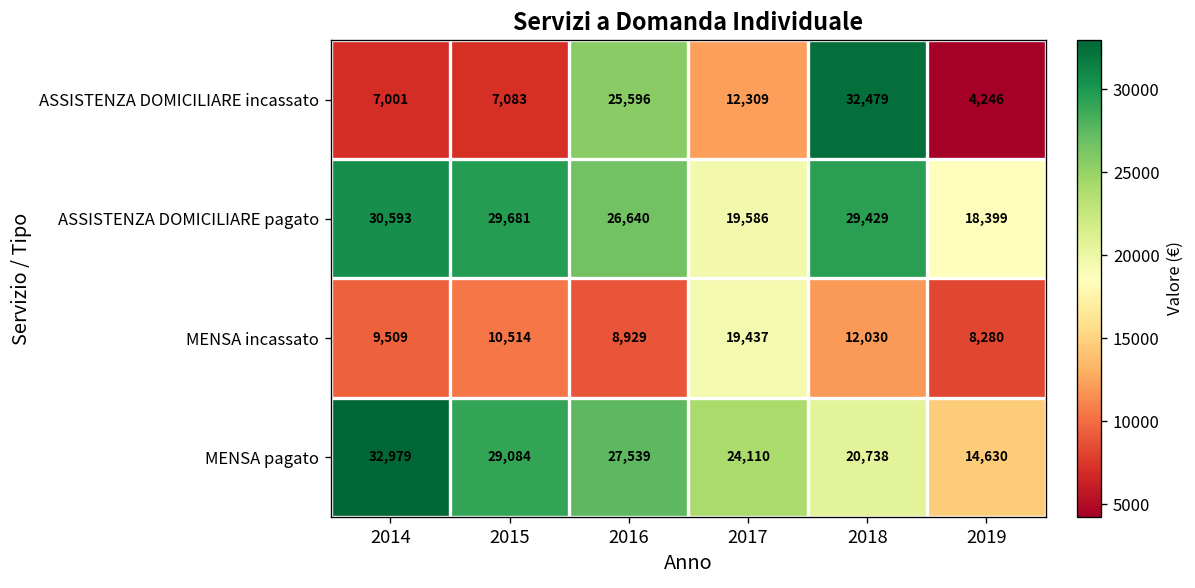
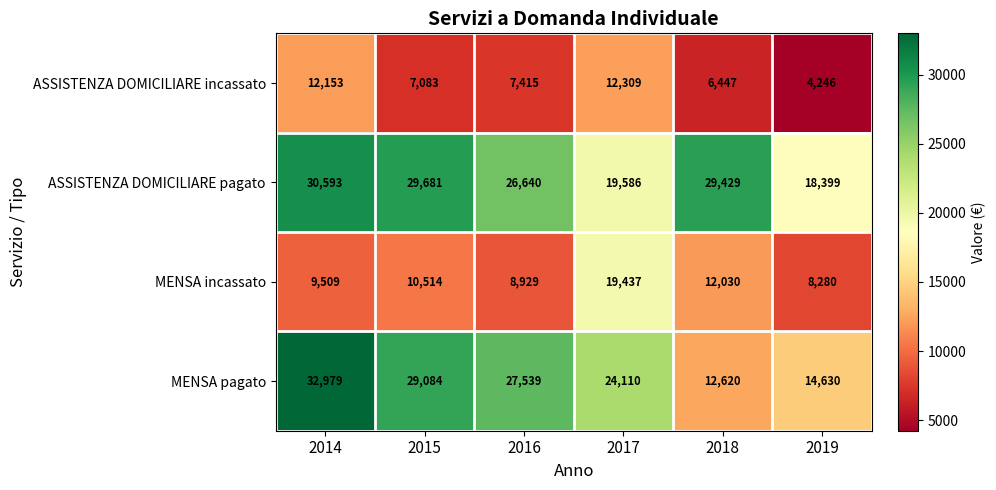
ASSISTENZA DOMICILIARE incassato, 2014: 7,001 -> 12,153
ASSISTENZA DOMICILIARE incassato, 2016: 25,596 -> 7,415
ASSISTENZA DOMICILIARE incassato, 2018: 32,479 -> 6,447
MENSA pagato, 2018: 20,738 -> 12,620
